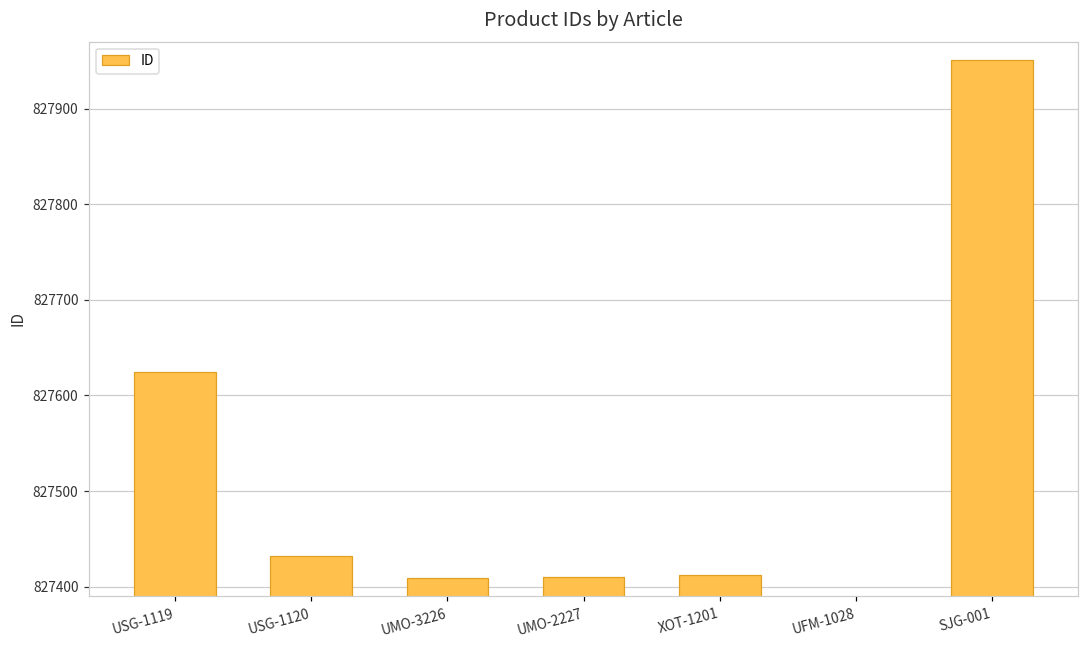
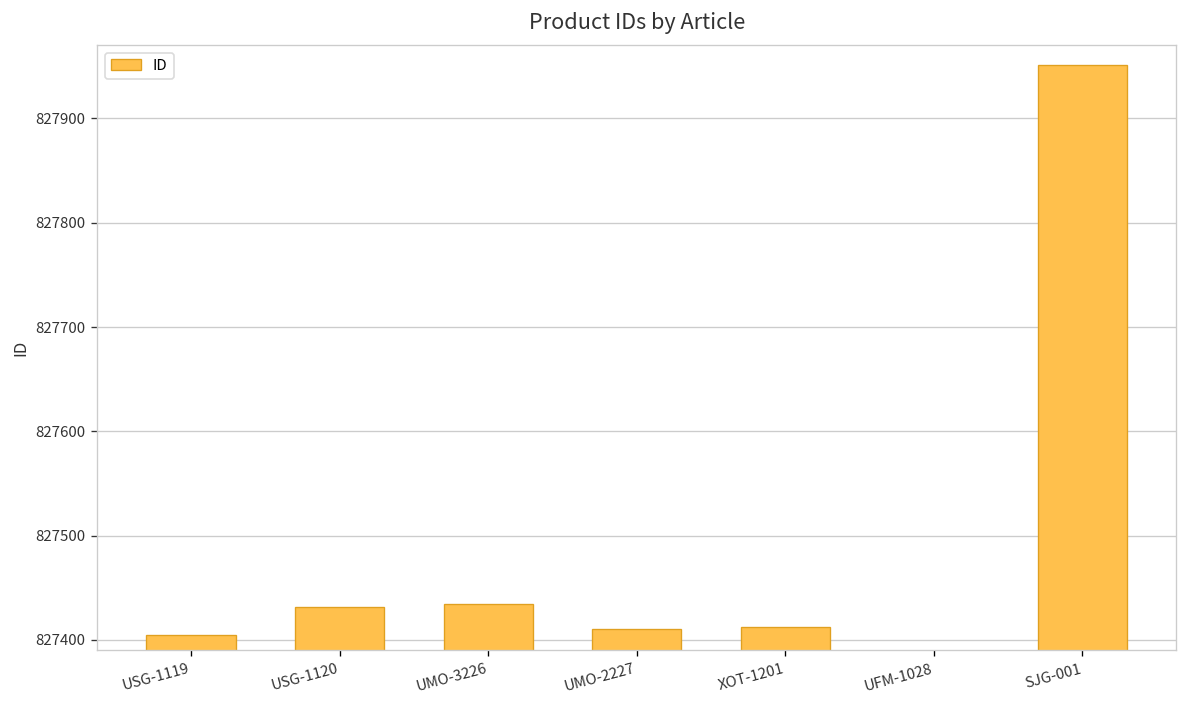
USG-1119: 827630 -> 827410
UMO-3226: 827410 -> 827430
